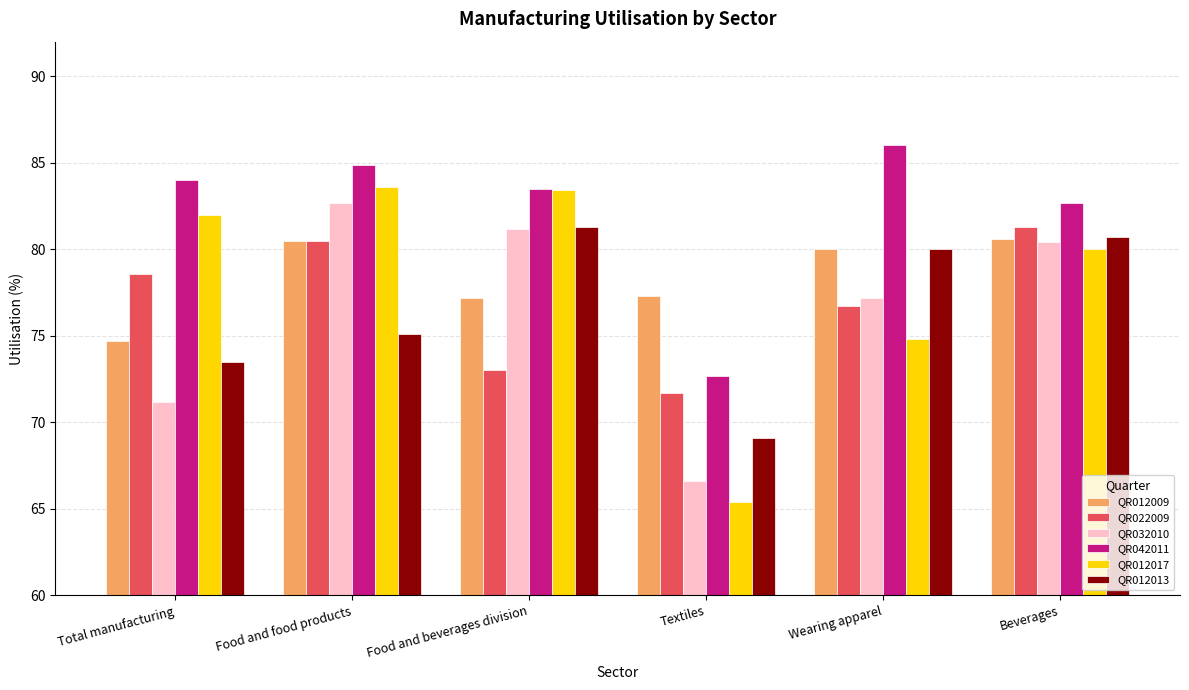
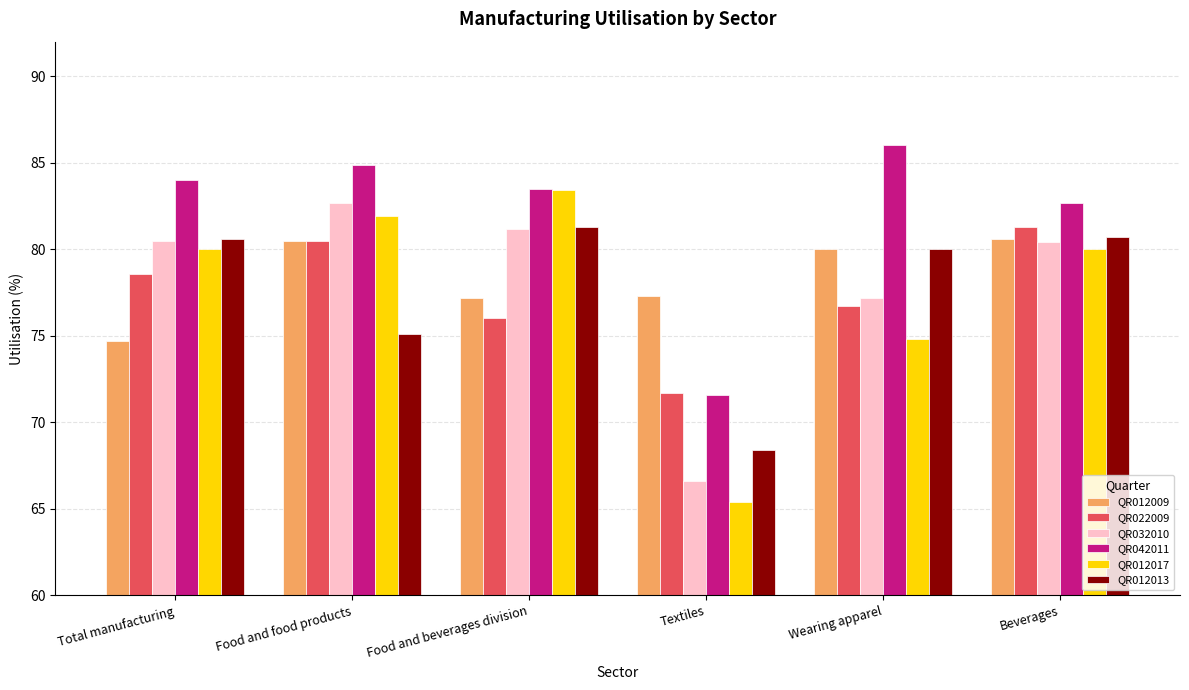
QR032010, Total manufacturing: 71.2 -> 80.5
QR012017, Total manufacturing: 82 -> 80
QR012013, Total manufacturing: 73.5 -> 80.6
QR012017, Food and food products: 83.6 -> 81.9
QR022009, Food and beverages division: 73 -> 76
QR042011, Textiles: 72.7 -> 71.6
QR012013, Textiles: 69.1 -> 68.4
